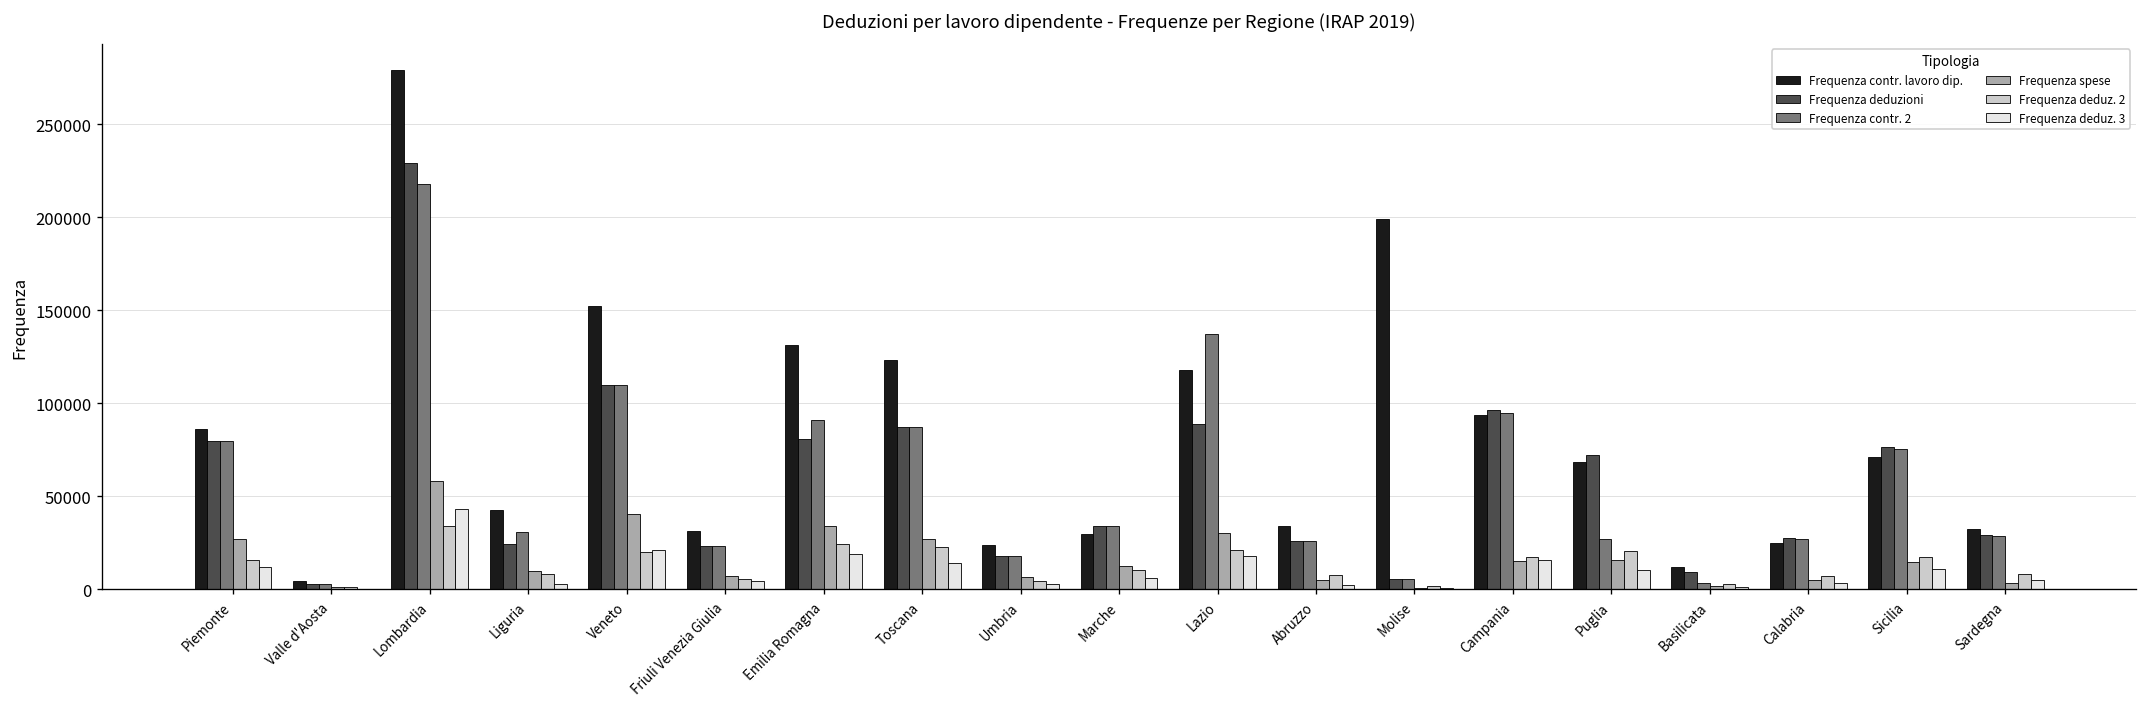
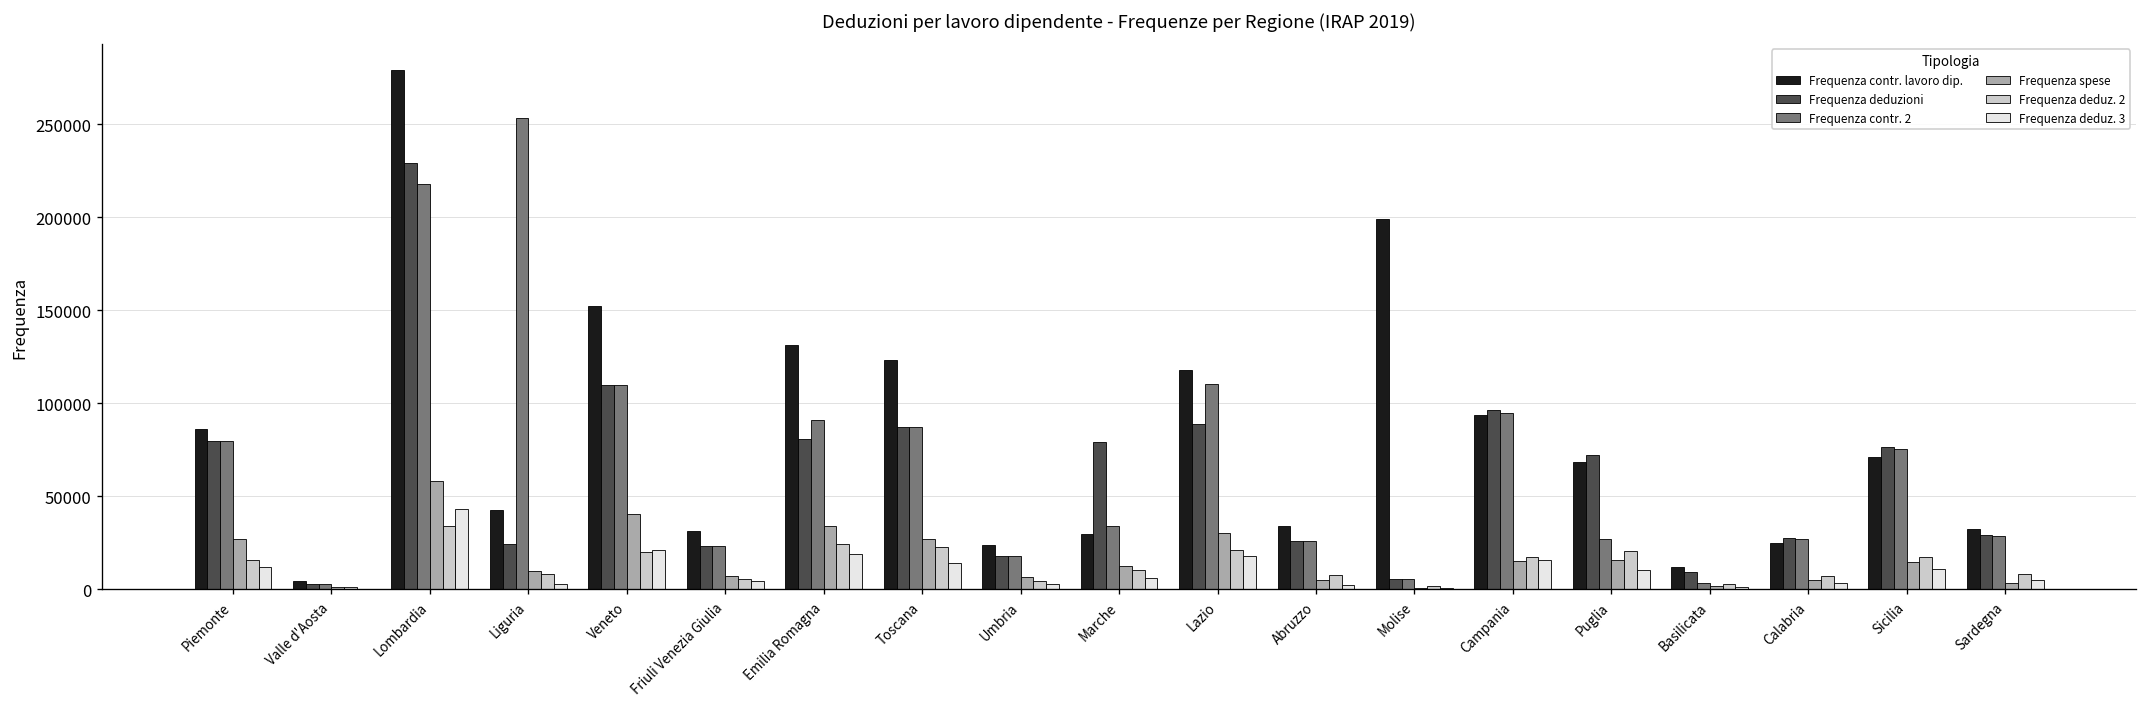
Frequenza contr. 2, Liguria: 31000 -> 253000
Frequenza deduzioni, Marche: 34000 -> 79000
Frequenza contr. 2, Lazio: 137000 -> 110000
